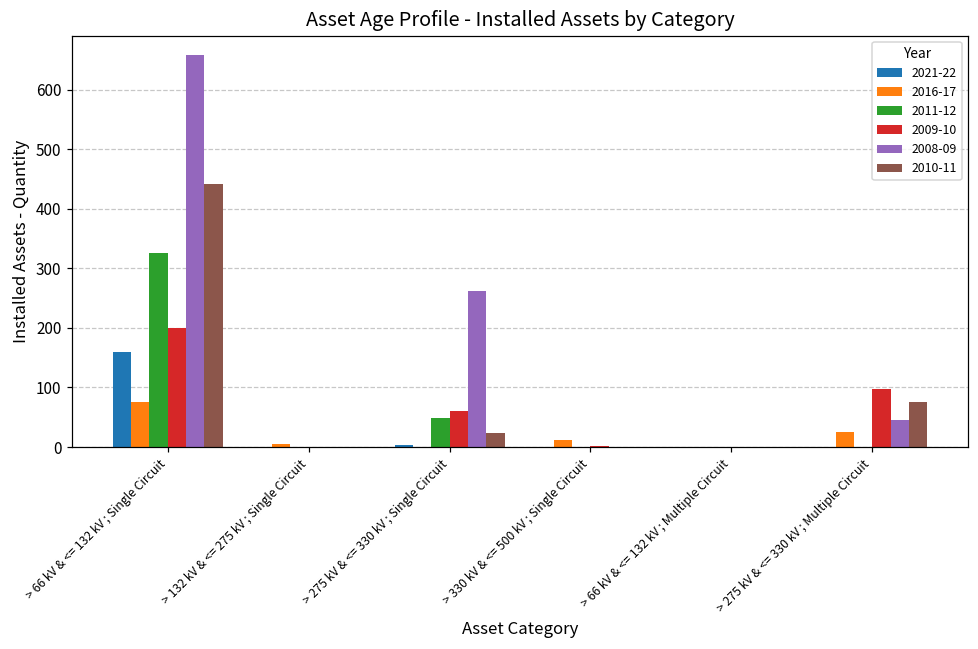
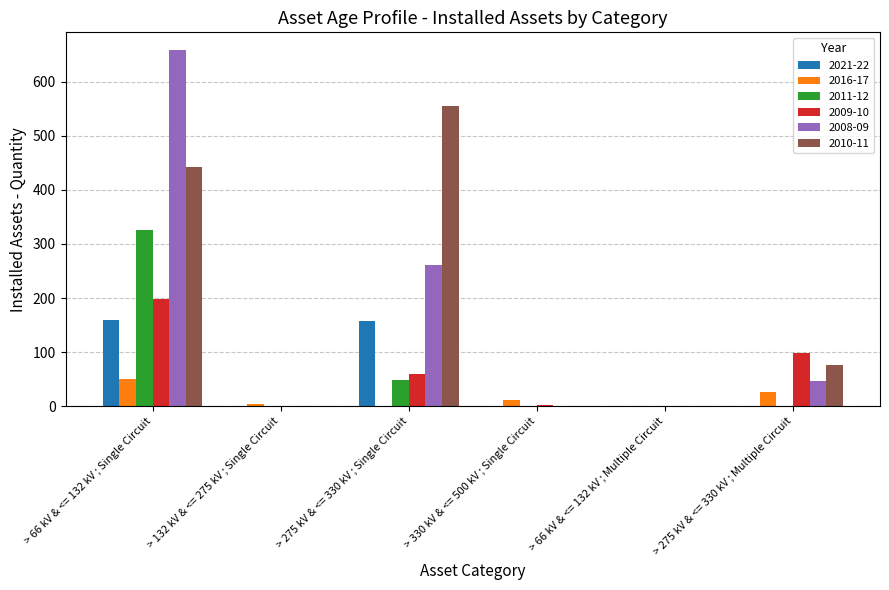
2016-17, > 66 kV & <= 132 kV ; Single Circuit: 80 -> 50
2021-22, > 275 kV & <= 330 kV ; Single Circuit: 0 -> 160
2010-11, > 275 kV & <= 330 kV ; Single Circuit: 20 -> 560
